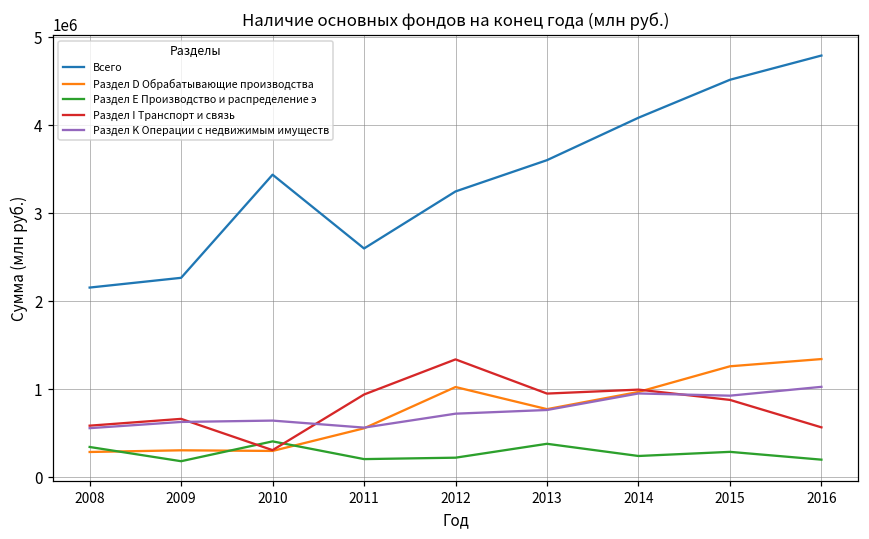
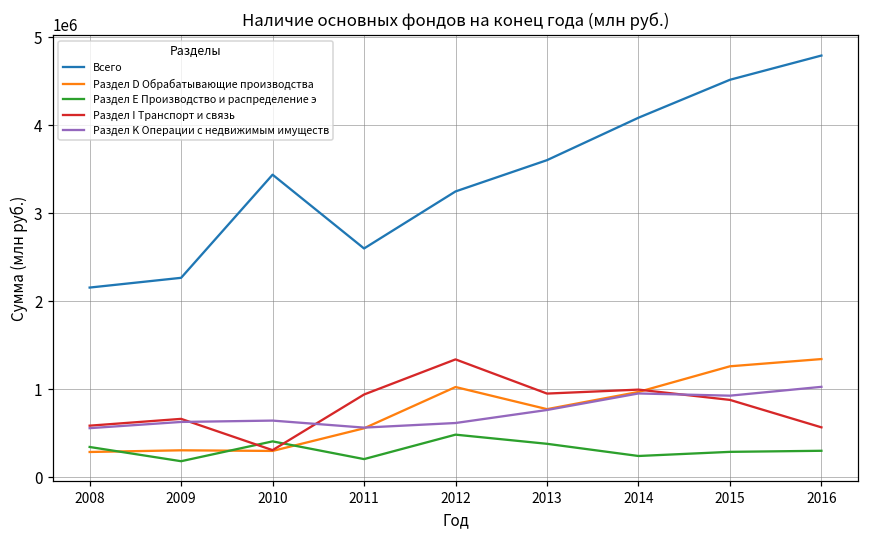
Раздел Е Производство и распределение э, 2012: 200000 -> 500000
Раздел K Операции с недвижимым имуществ, 2012: 700000 -> 600000
Раздел Е Производство и распределение э, 2016: 200000 -> 300000
